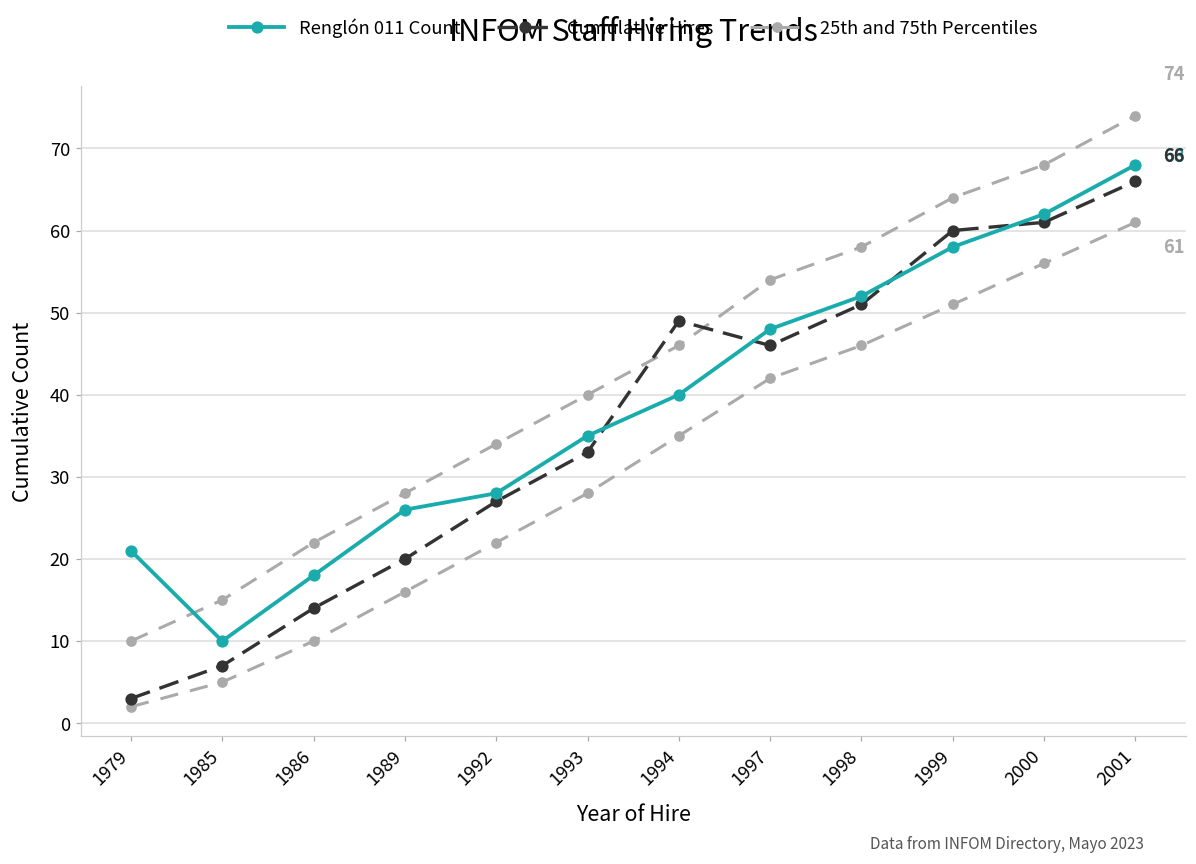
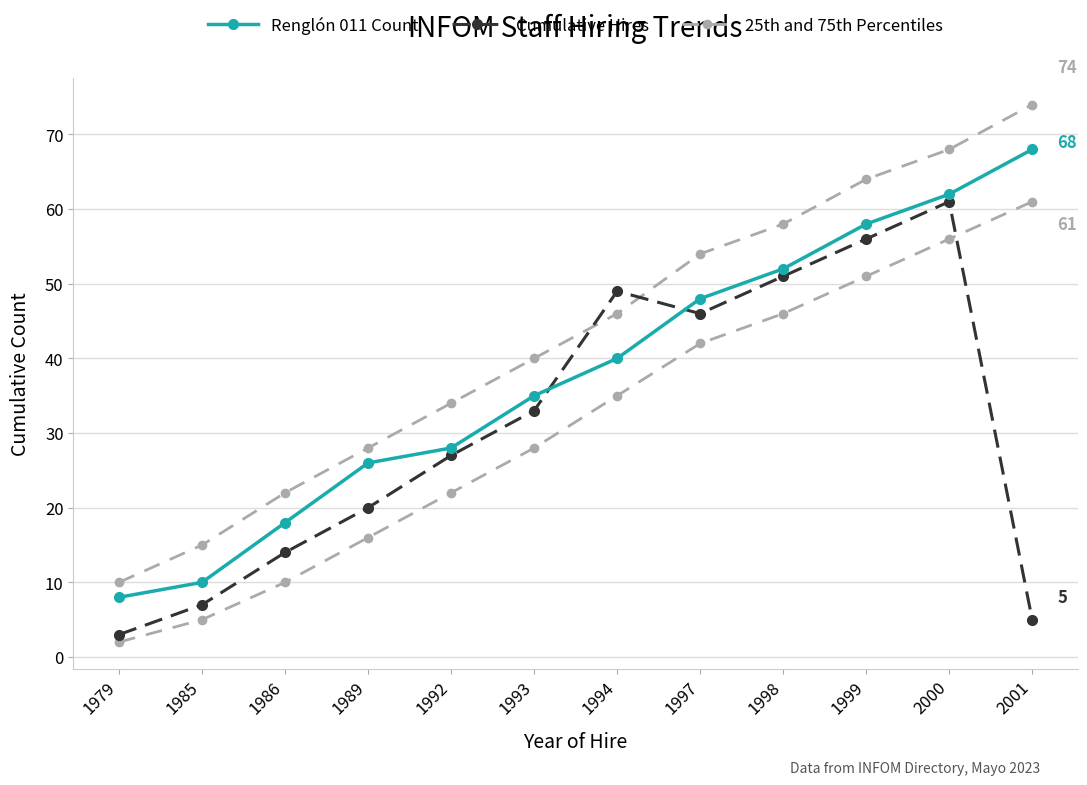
Renglón 011 Count, 1979: 21 -> 8
Cumulative Hires, 1999: 60 -> 56
Cumulative Hires, 2001: 66 -> 5
